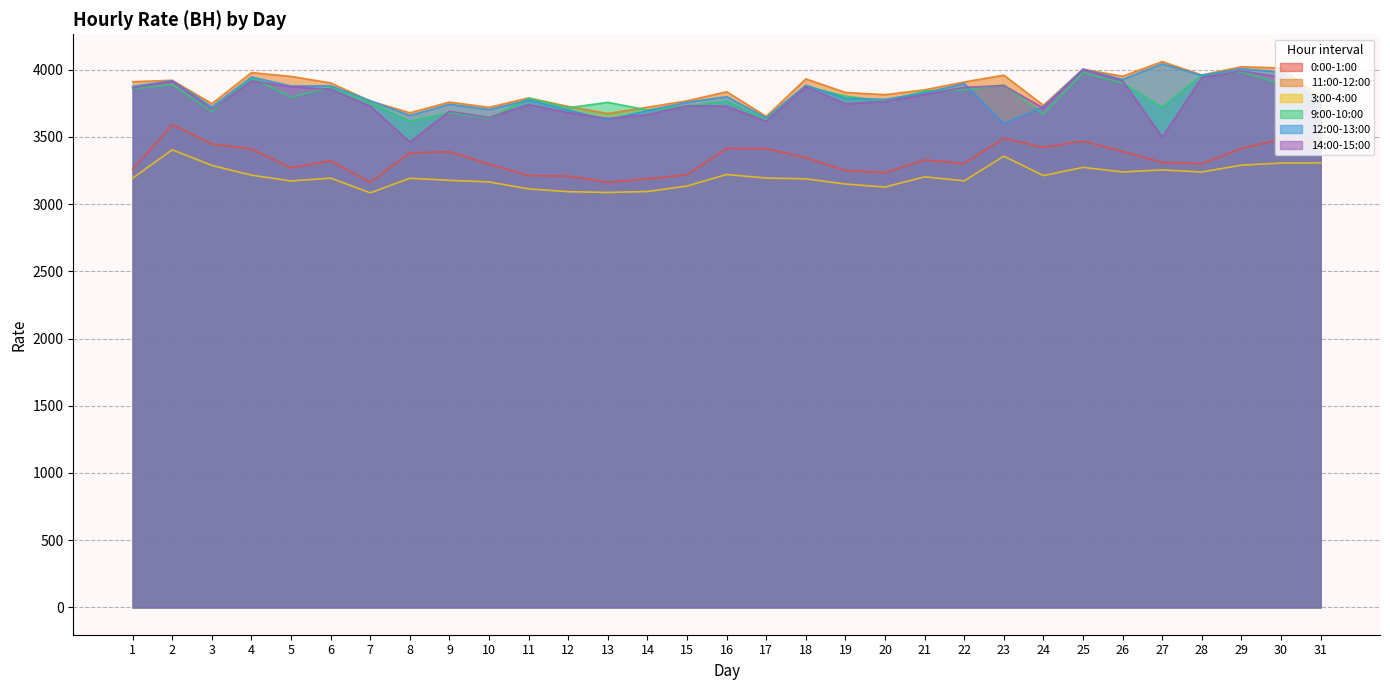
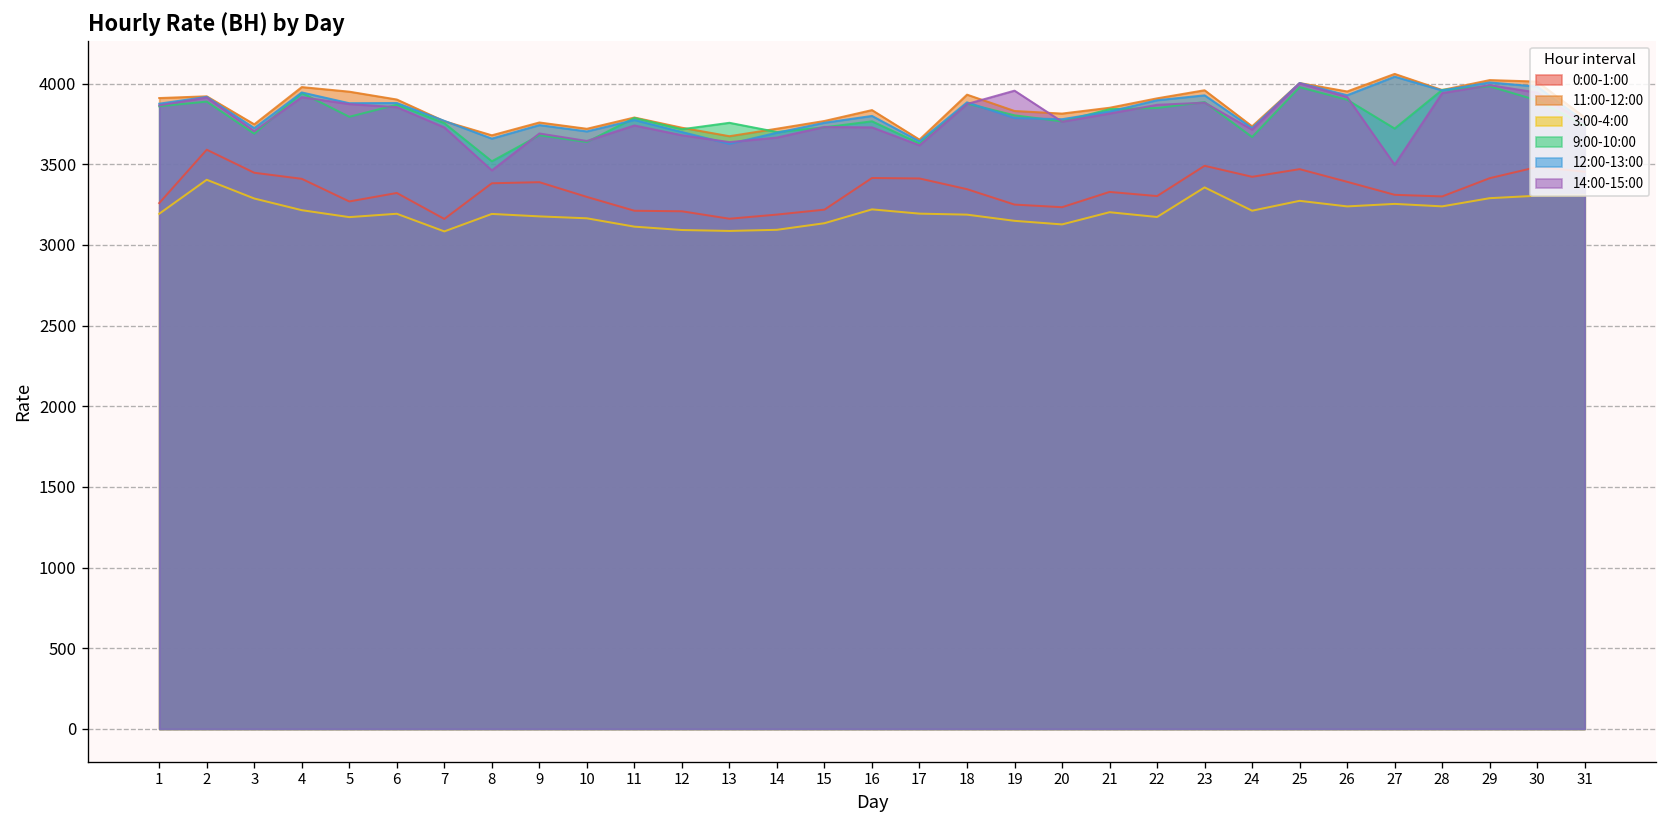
9:00-10:00, 8: 3620 -> 3520
14:00-15:00, 19: 3750 -> 3960
12:00-13:00, 23: 3600 -> 3930
